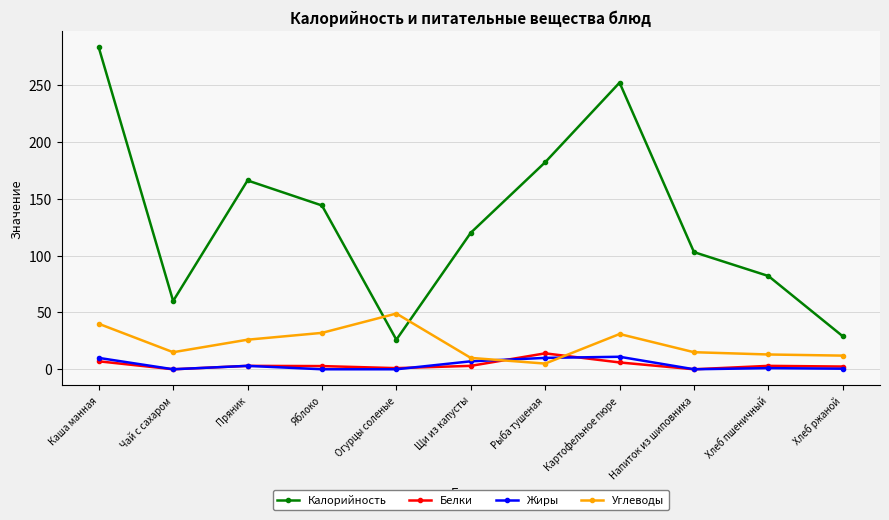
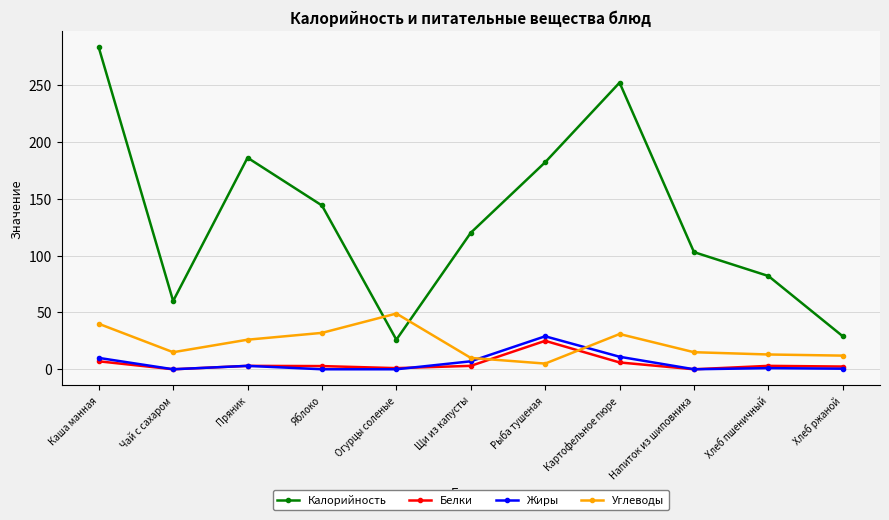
Калорийность, Пряник: 166 -> 186
Белки, Рыба тушеная: 14 -> 25
Жиры, Рыба тушеная: 10 -> 29
